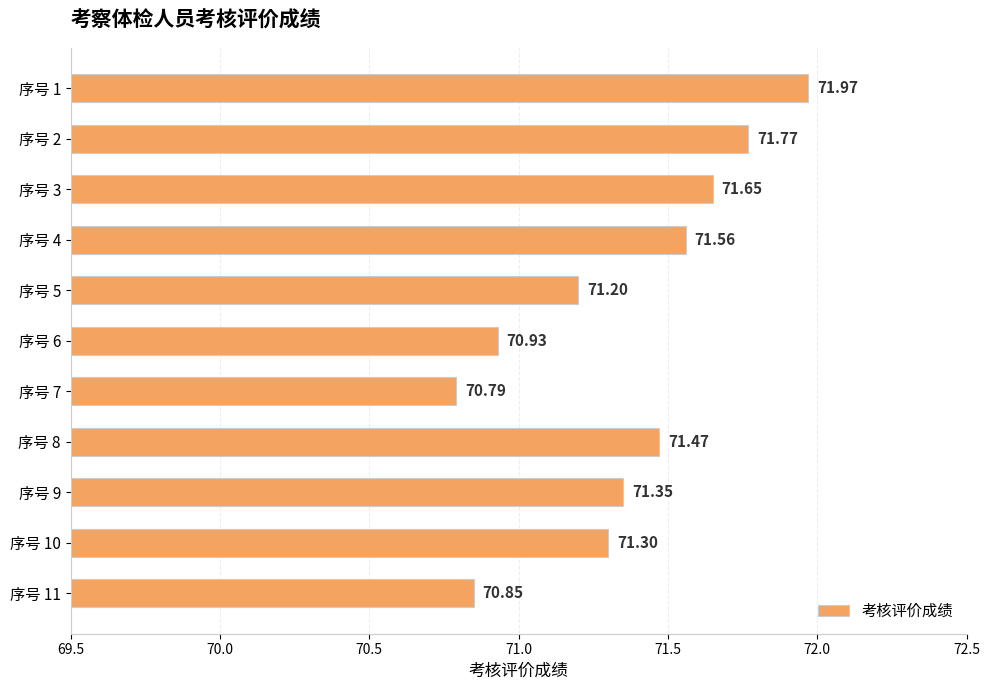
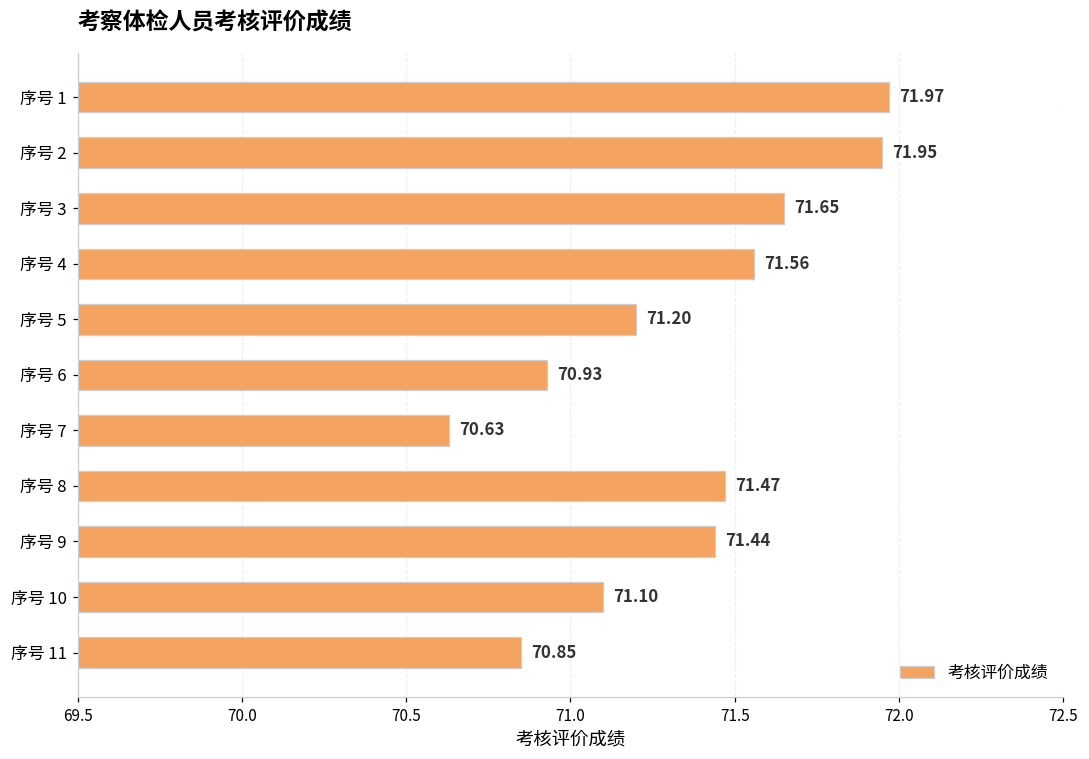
序号 2: 71.77 -> 71.95
序号 7: 70.79 -> 70.63
序号 9: 71.35 -> 71.44
序号 10: 71.30 -> 71.10
